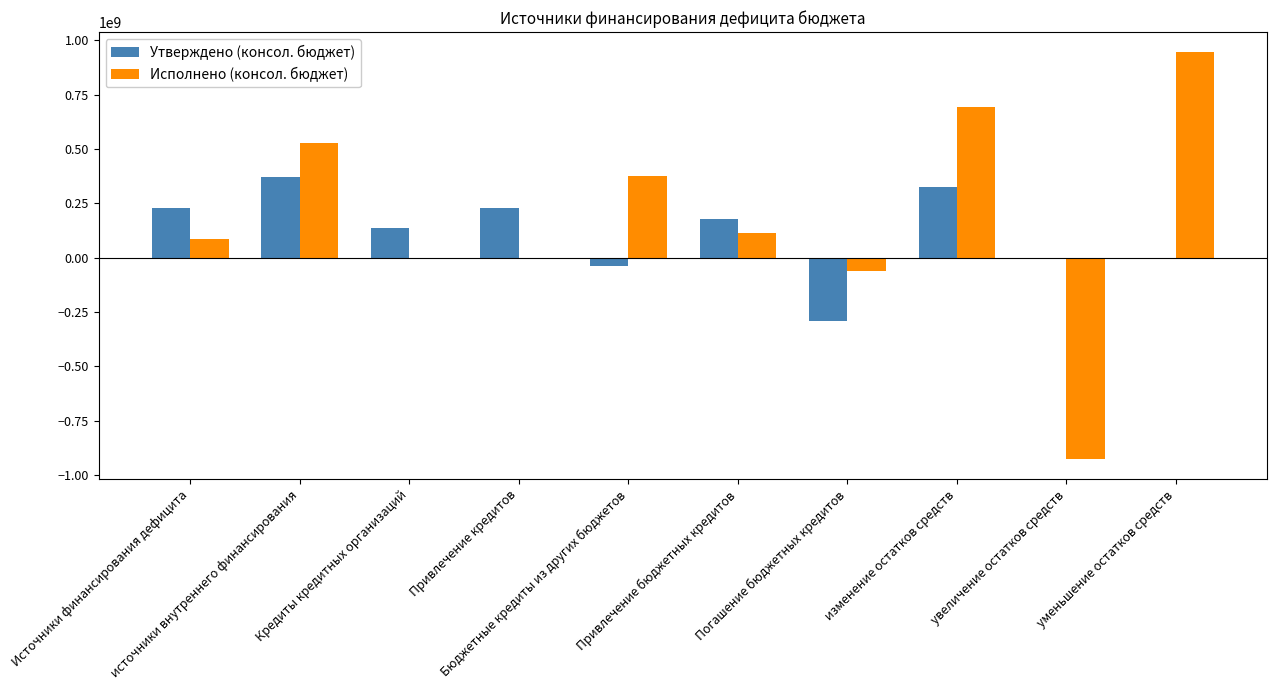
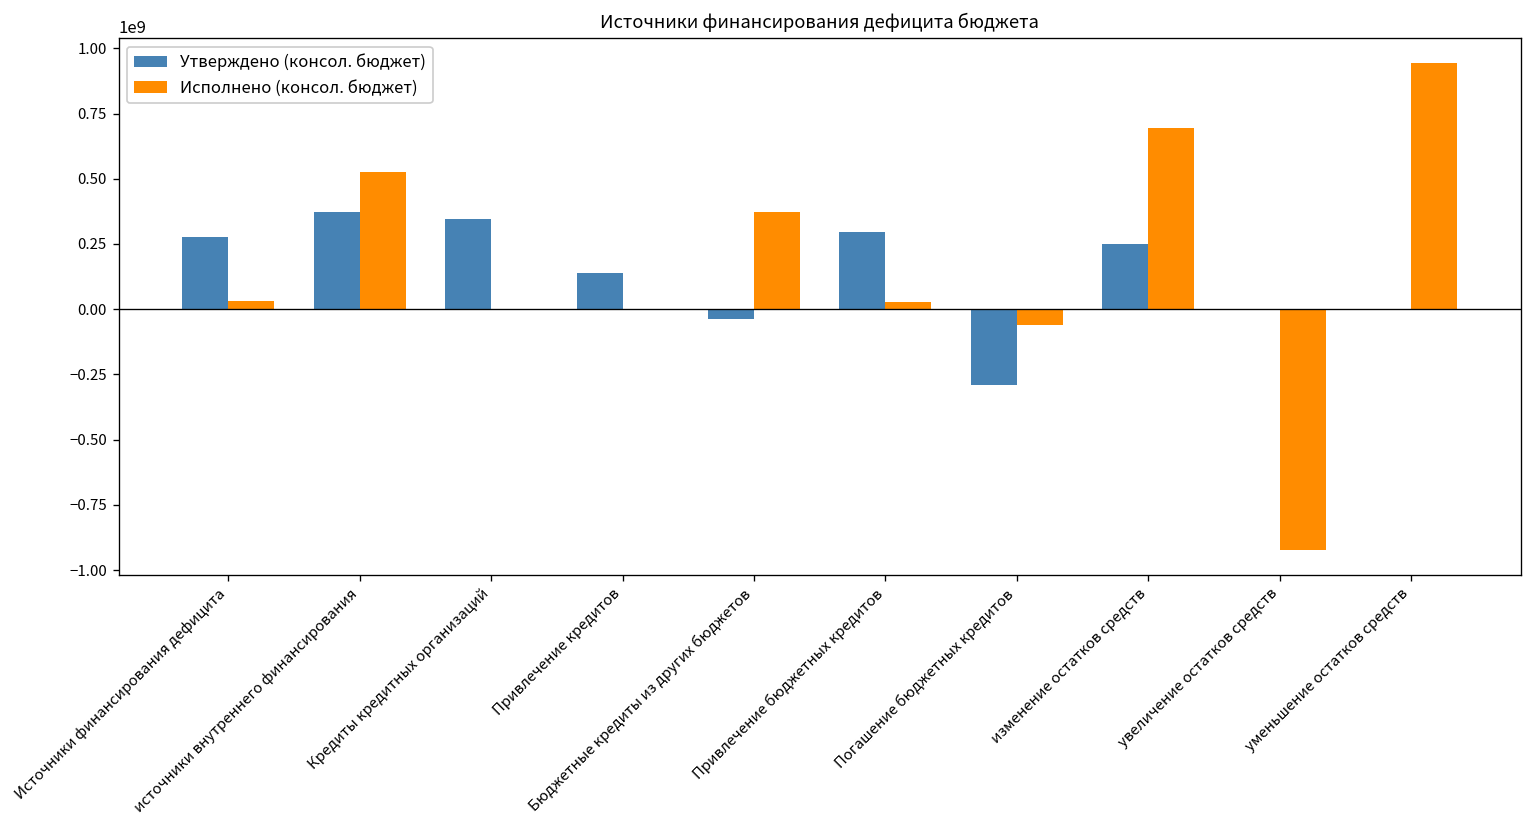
Утверждено (консол. бюджет), Источники финансирования дефицита: 230000000 -> 280000000
Исполнено (консол. бюджет), Источники финансирования дефицита: 90000000 -> 30000000
Утверждено (консол. бюджет), Кредиты кредитных организаций: 140000000 -> 340000000
Утверждено (консол. бюджет), Привлечение кредитов: 230000000 -> 140000000
Утверждено (консол. бюджет), Привлечение бюджетных кредитов: 180000000 -> 300000000
Исполнено (консол. бюджет), Привлечение бюджетных кредитов: 110000000 -> 30000000
Утверждено (консол. бюджет), изменение остатков средств: 330000000 -> 250000000
